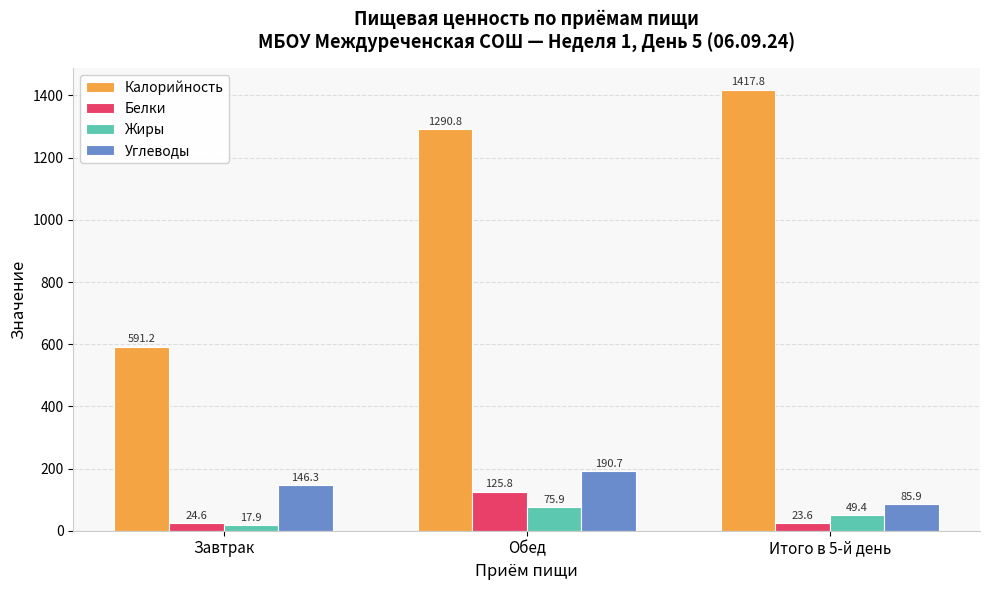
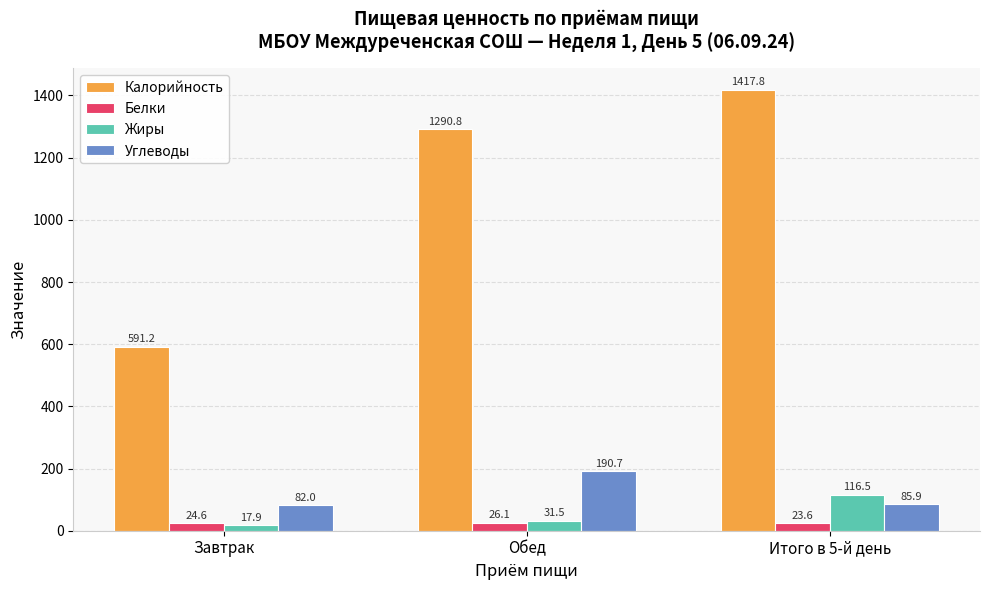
Углеводы, Завтрак: 146.3 -> 82.0
Белки, Обед: 125.8 -> 26.1
Жиры, Обед: 75.9 -> 31.5
Жиры, Итого в 5-й день: 49.4 -> 116.5
